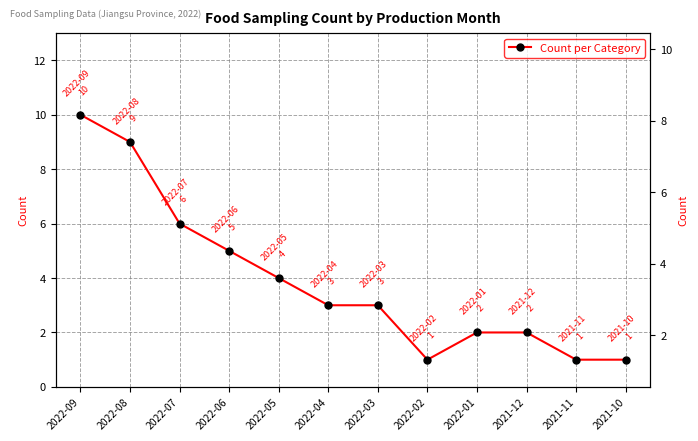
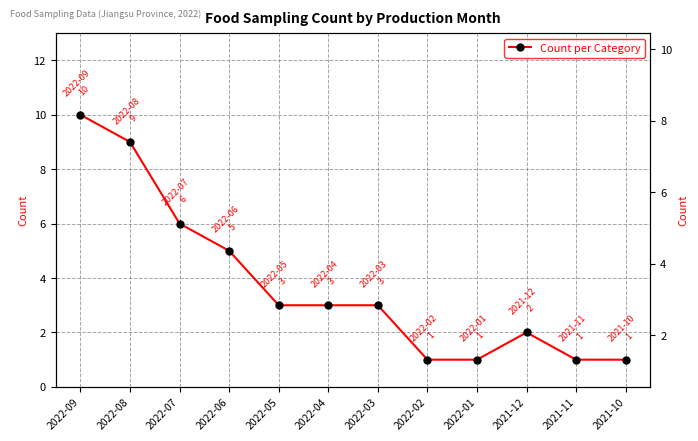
2022-05: 4 -> 3
2022-01: 2 -> 1
